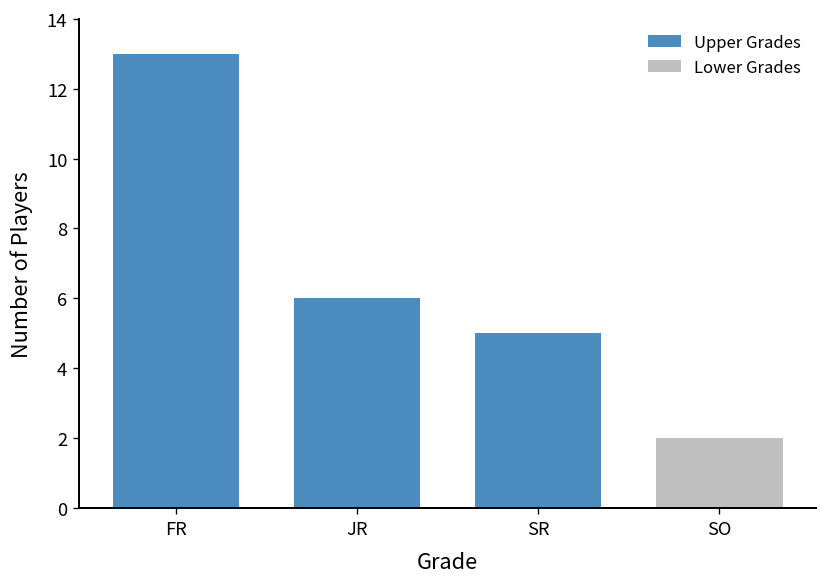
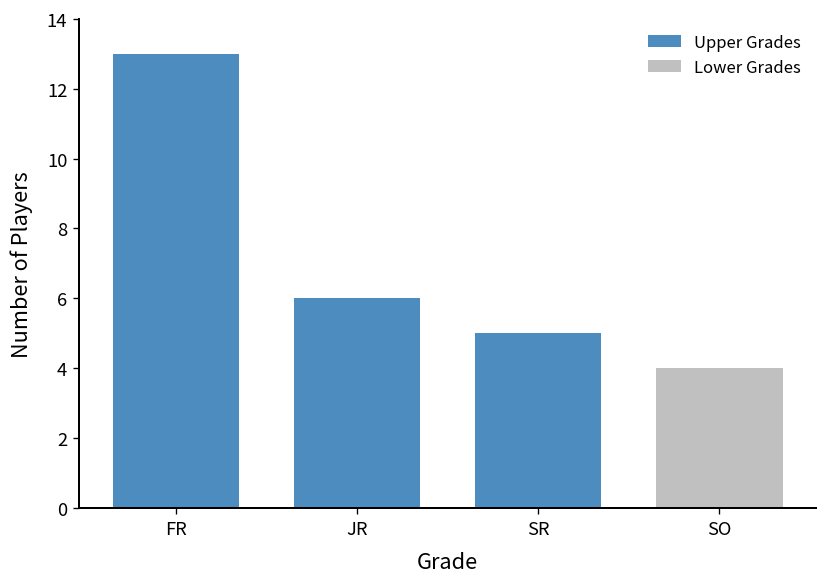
Lower Grades, SO: 2 -> 4
